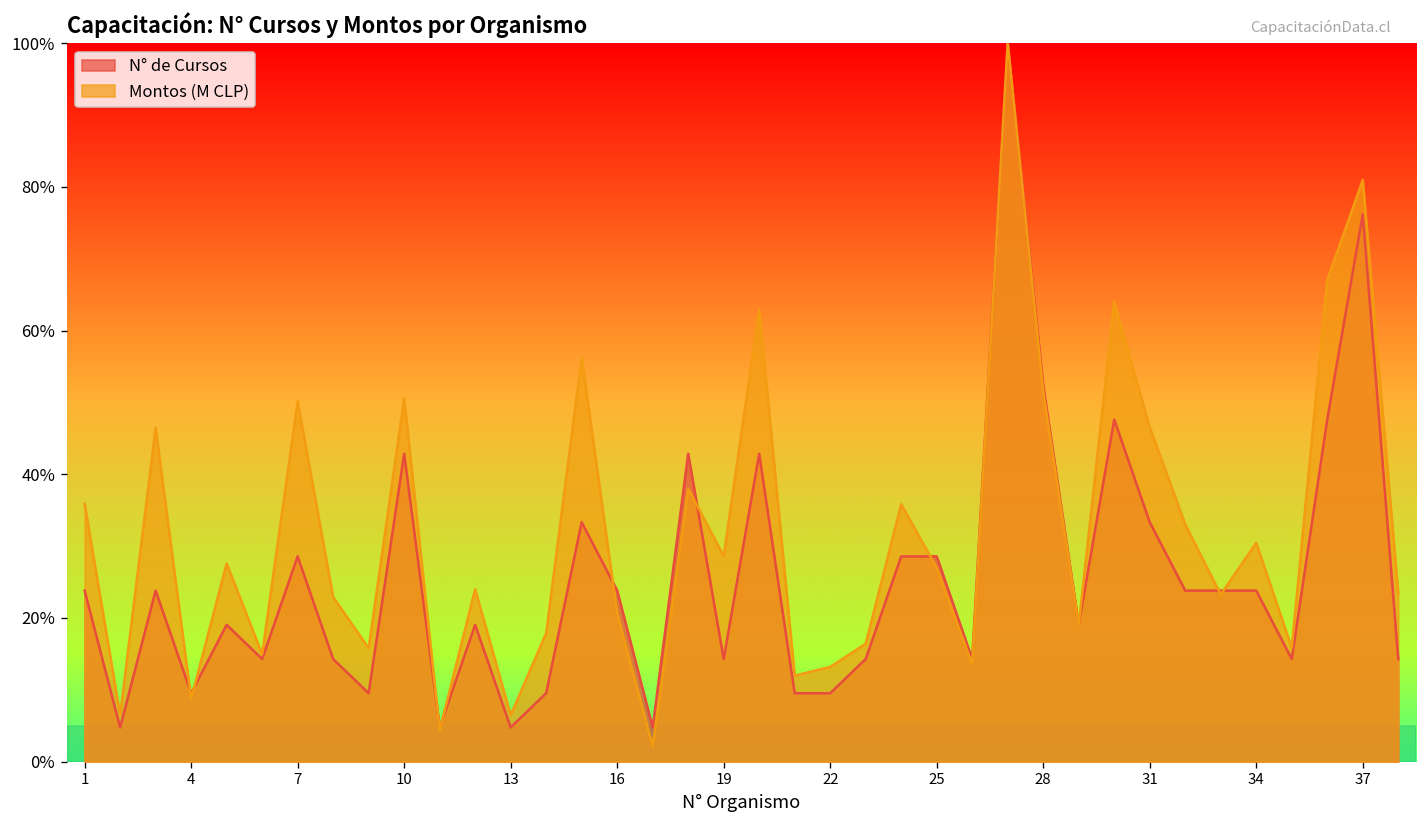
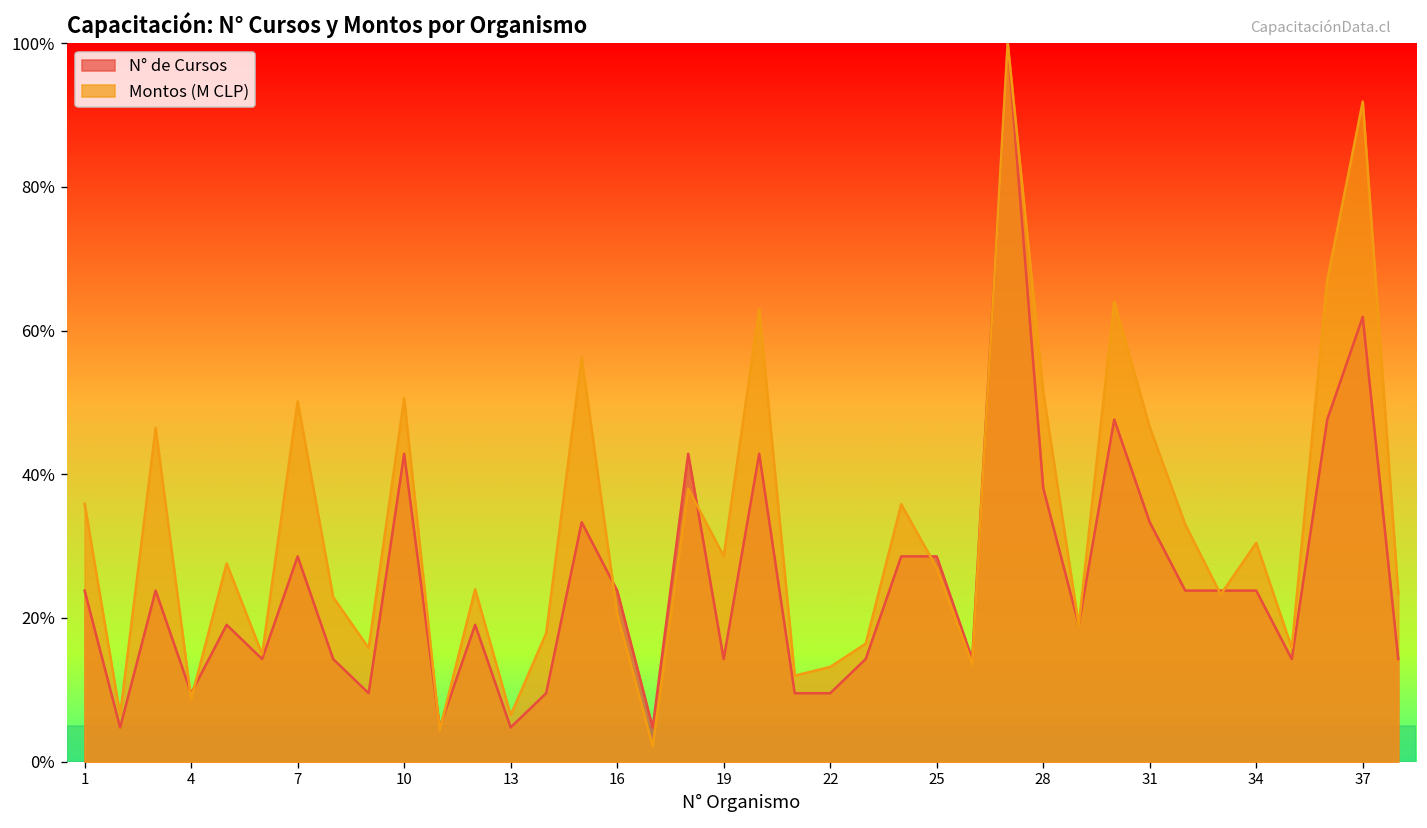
N° de Cursos, 28: 52% -> 38%
N° de Cursos, 37: 76% -> 62%
Montos (M CLP), 37: 81% -> 92%
